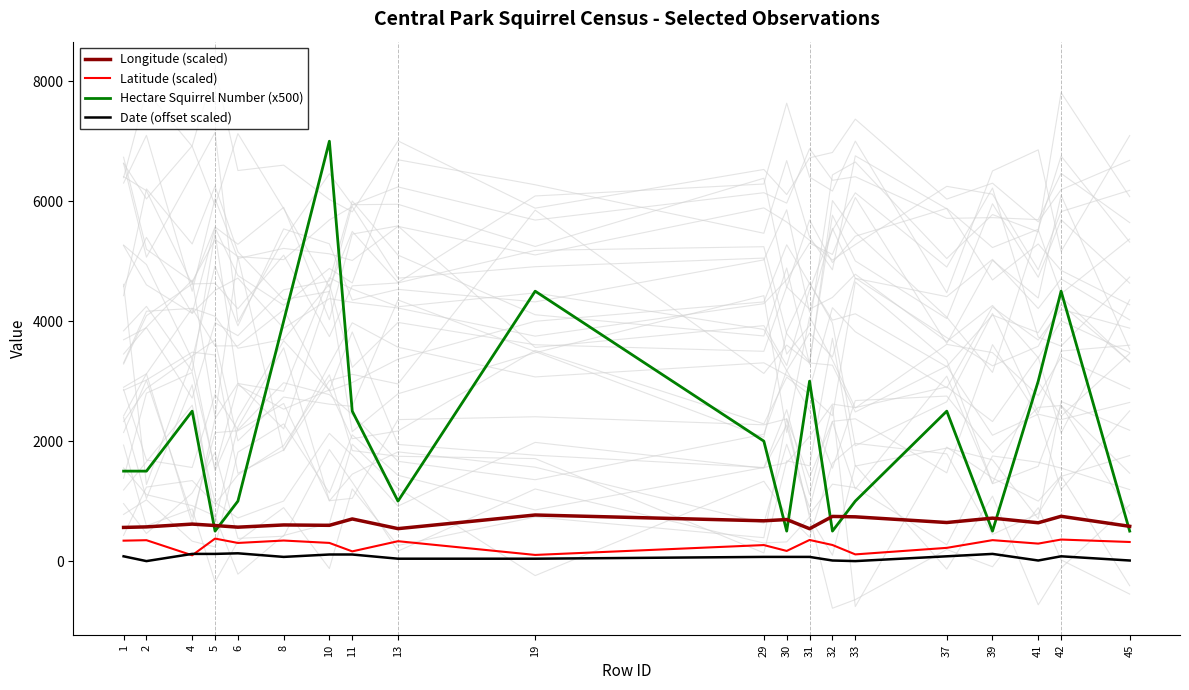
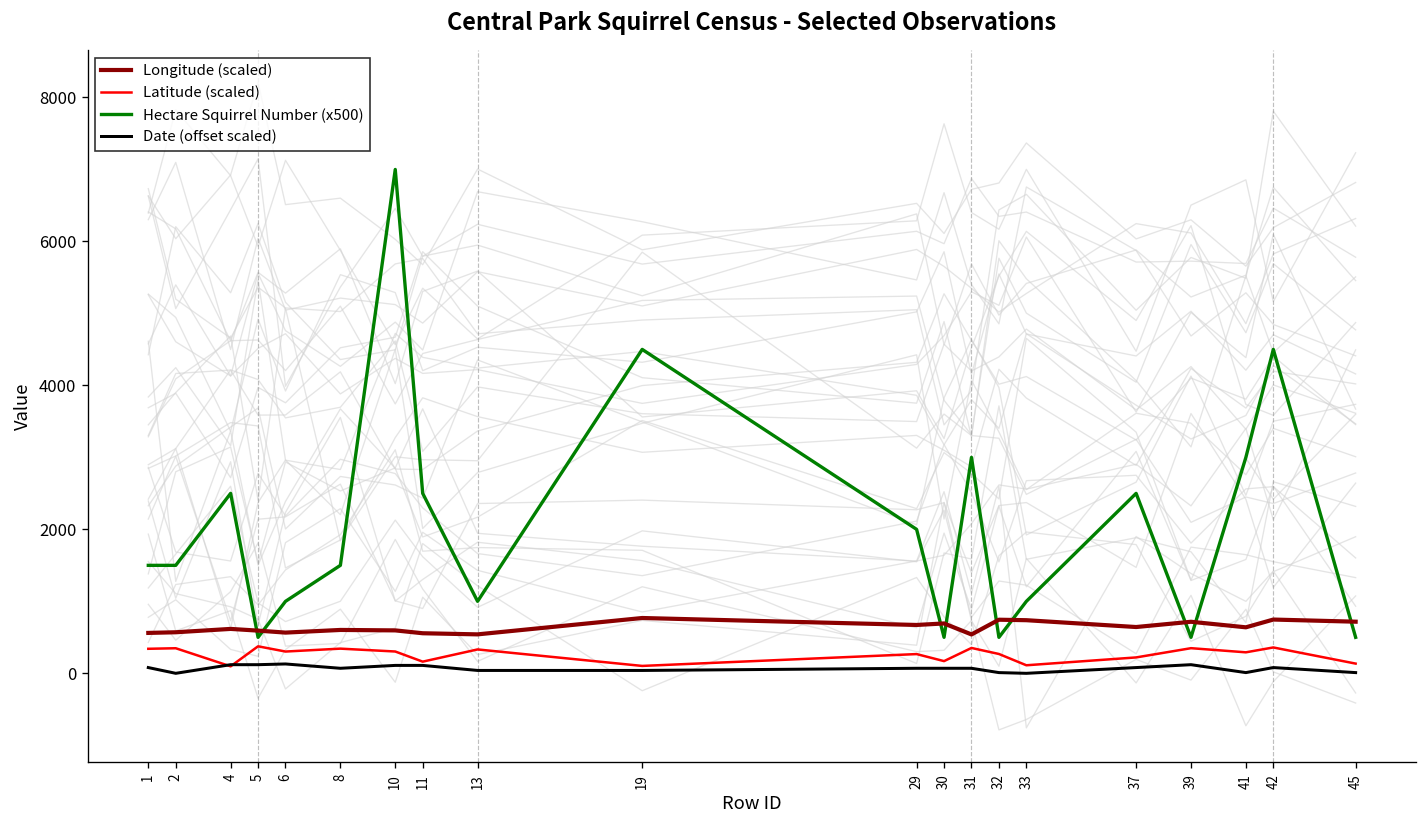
Hectare Squirrel Number (x500), 8: 4000 -> 1500
Longitude (scaled), 11: 700 -> 600
Longitude (scaled), 45: 600 -> 700
Latitude (scaled), 45: 300 -> 100
